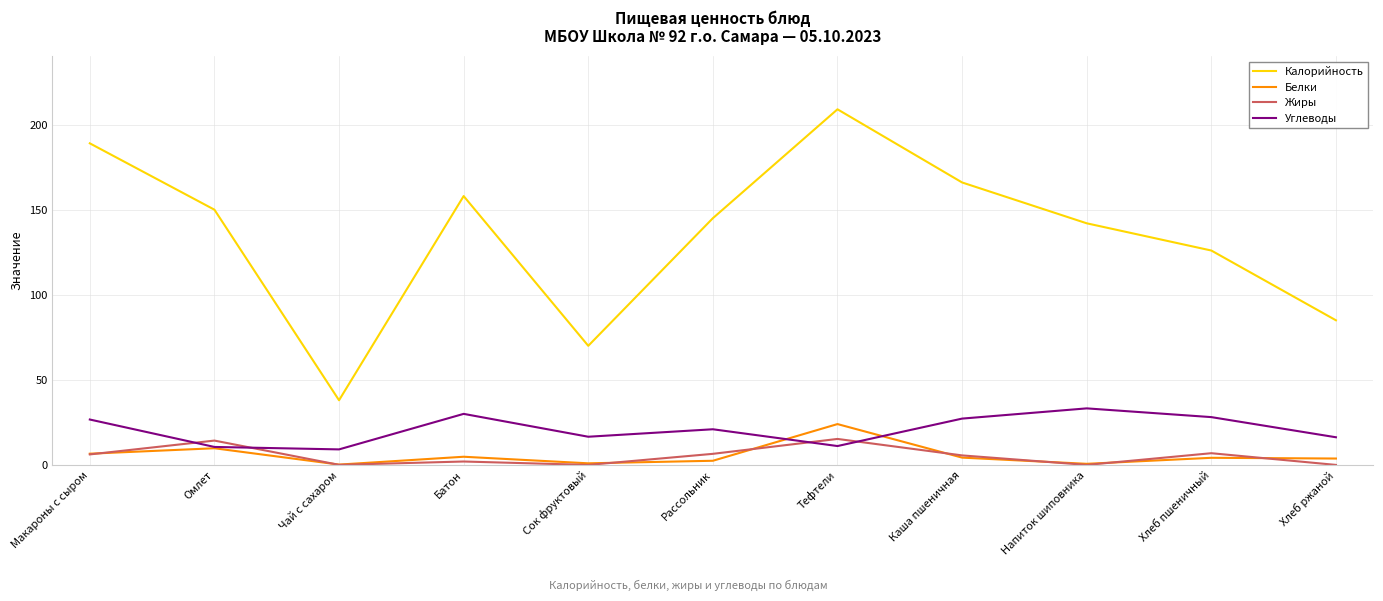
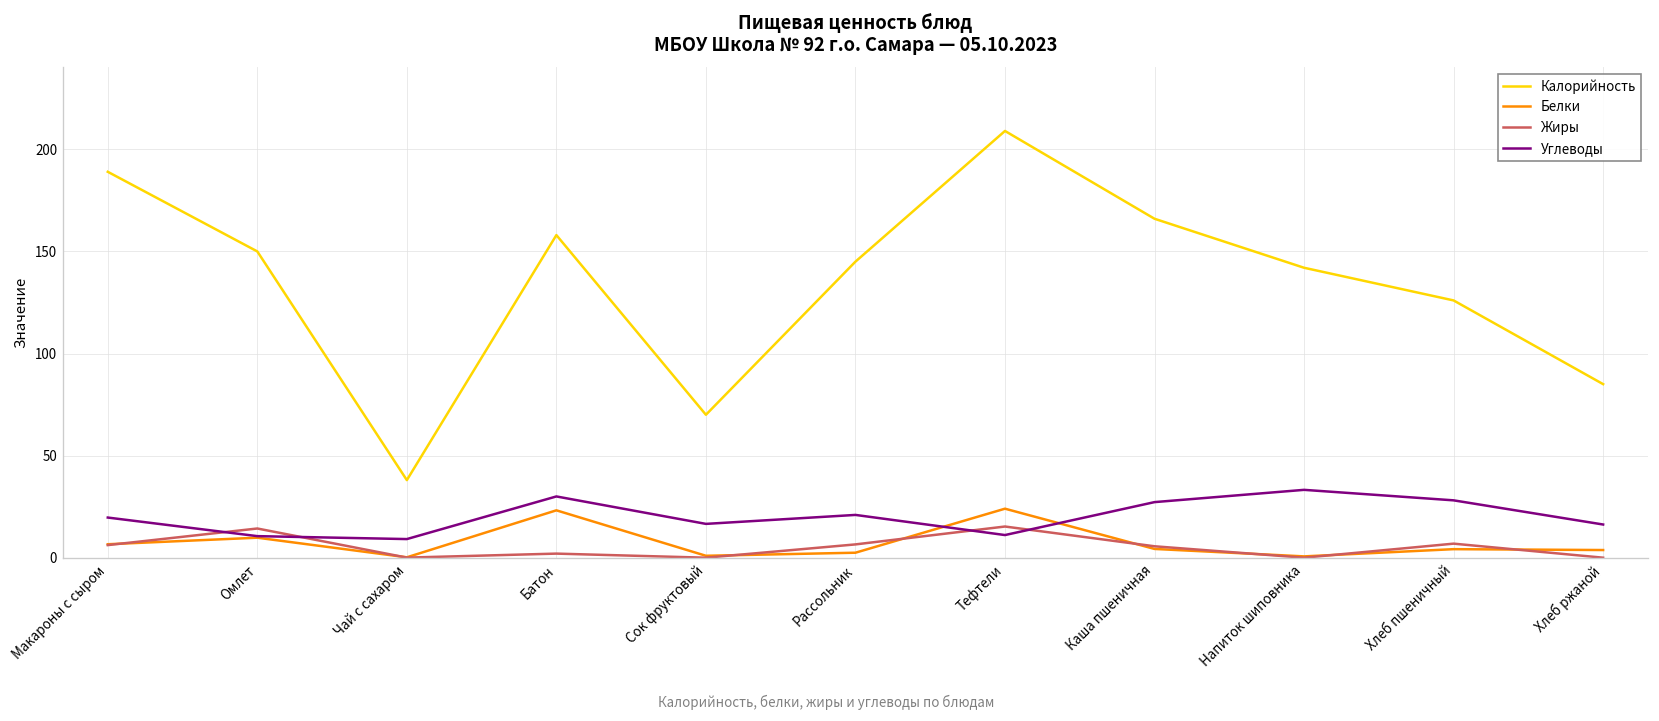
Углеводы, Макароны с сыром: 27 -> 20
Белки, Батон: 5 -> 23
